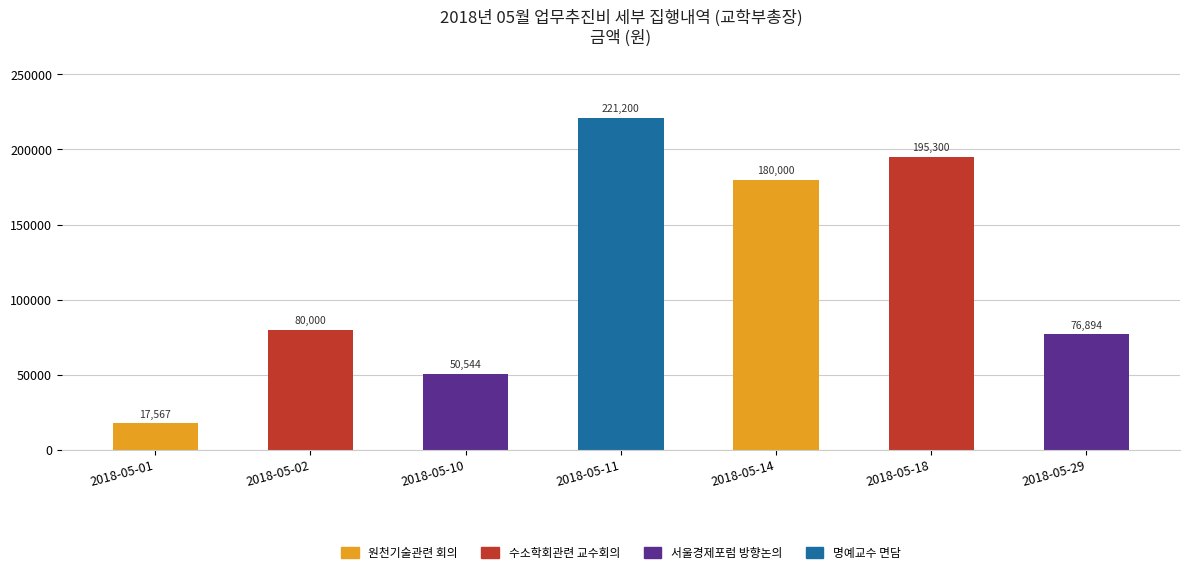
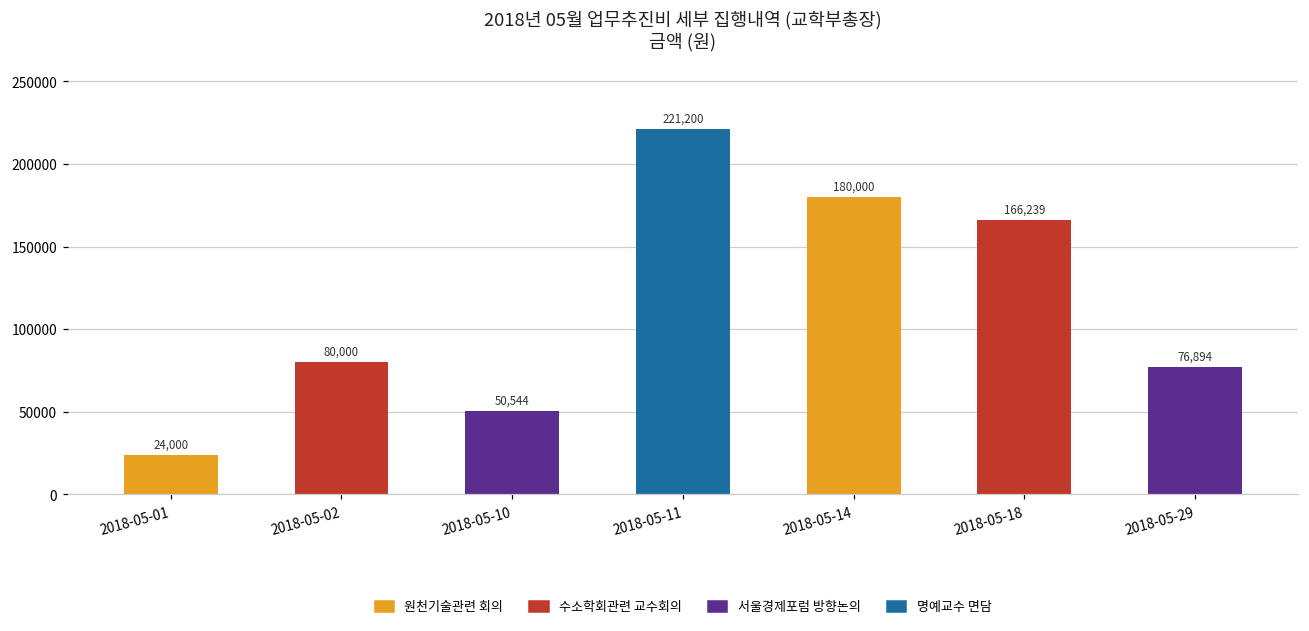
2018-05-01: 17,567 -> 24,000
2018-05-18: 195,300 -> 166,239
